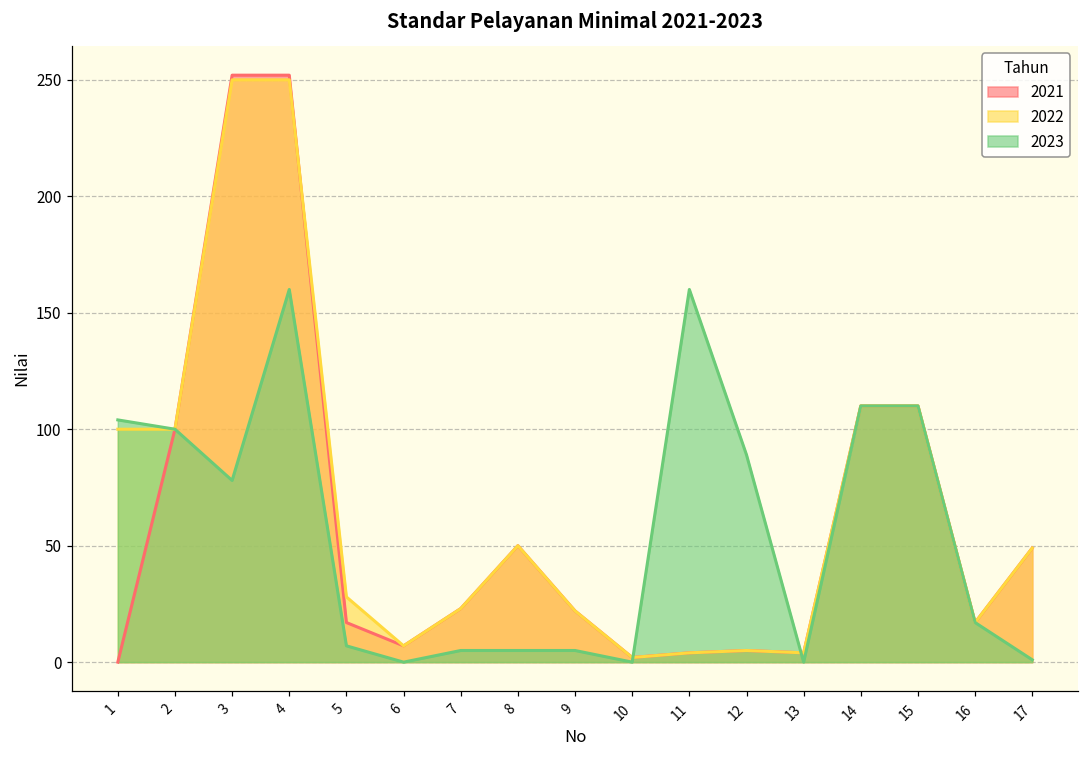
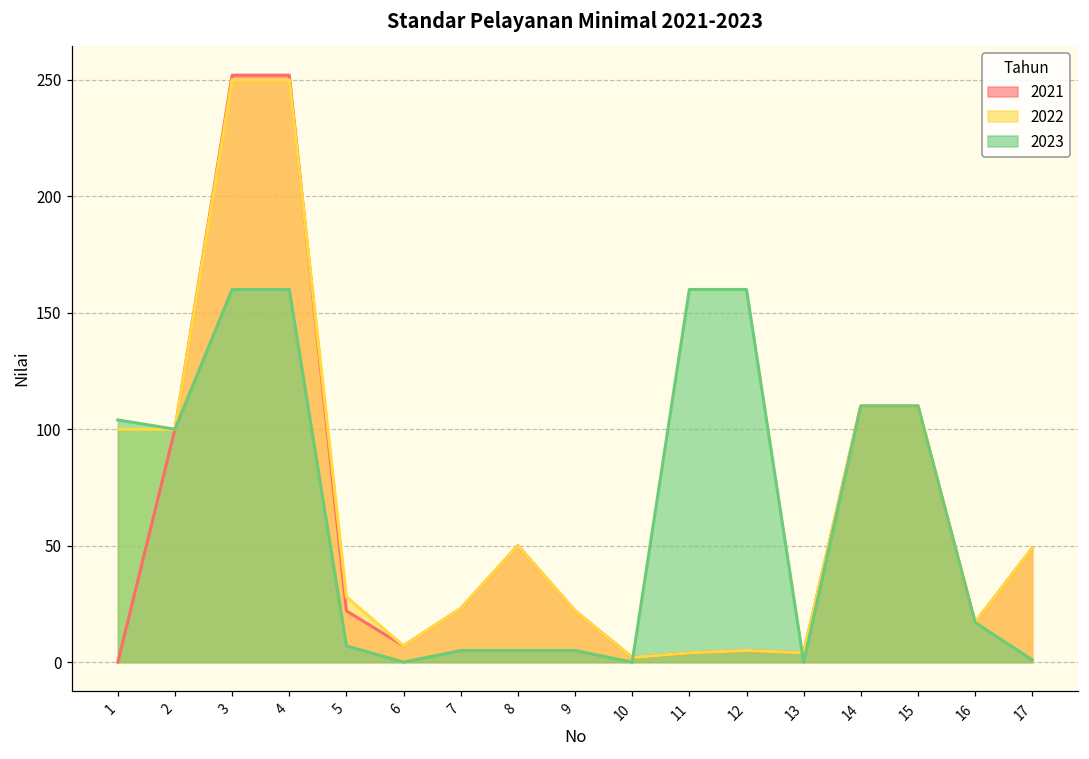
2023, 3: 78 -> 160
2021, 5: 17 -> 22
2023, 12: 89 -> 160
